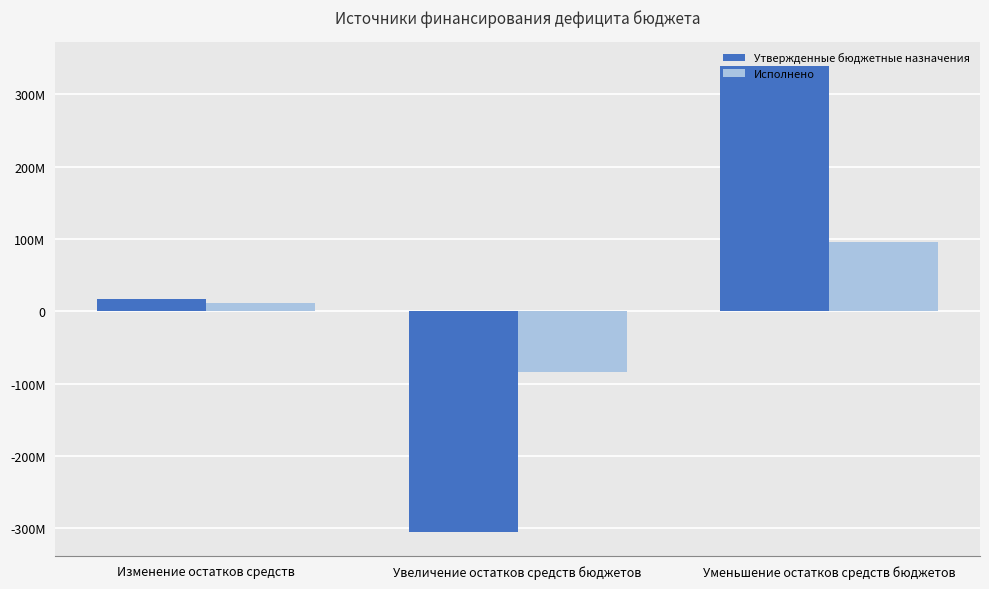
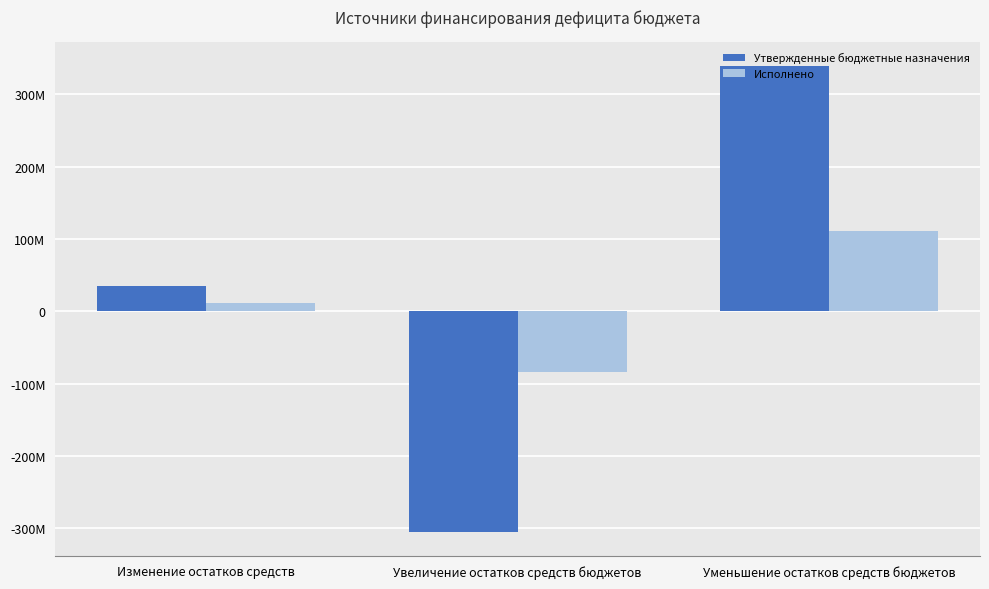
Утвержденные бюджетные назначения, Изменение остатков средств: 20000000 -> 30000000
Исполнено, Уменьшение остатков средств бюджетов: 100000000 -> 110000000
